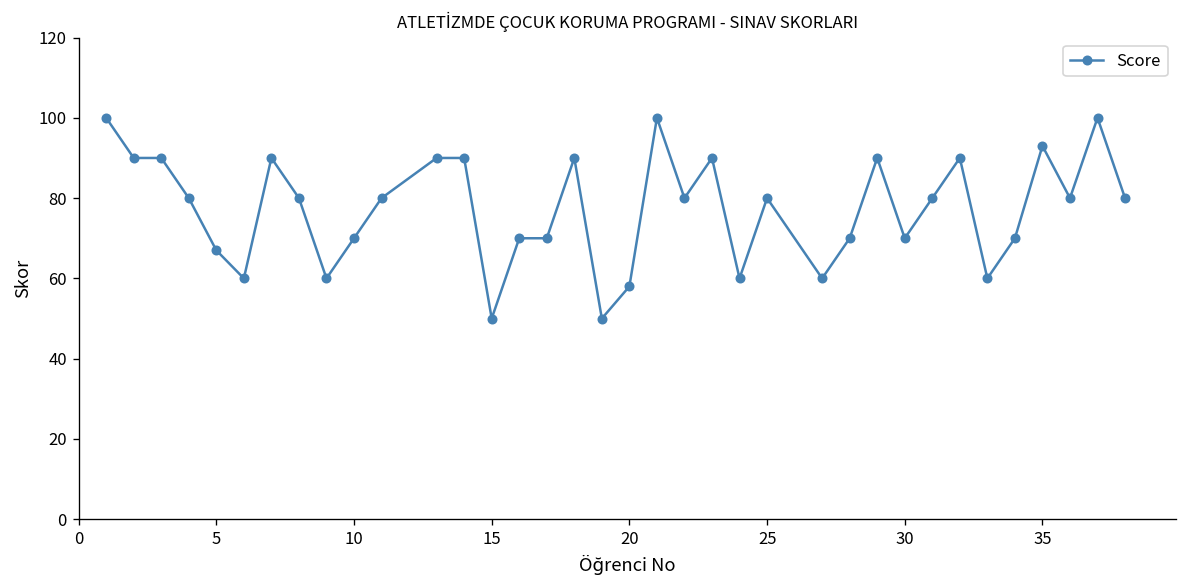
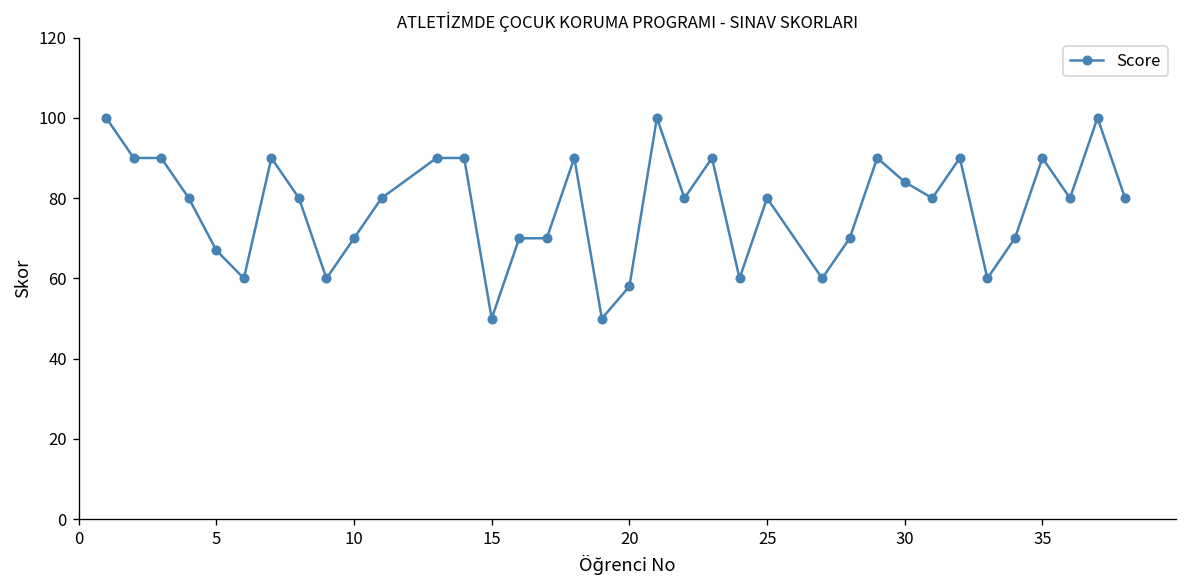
30: 70 -> 84
35: 93 -> 90
